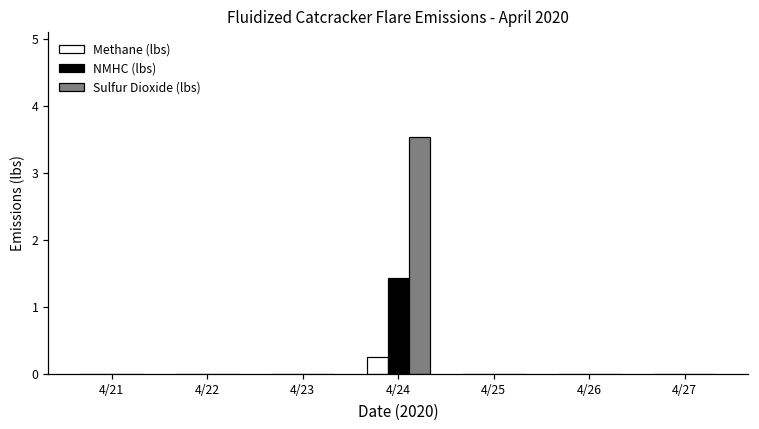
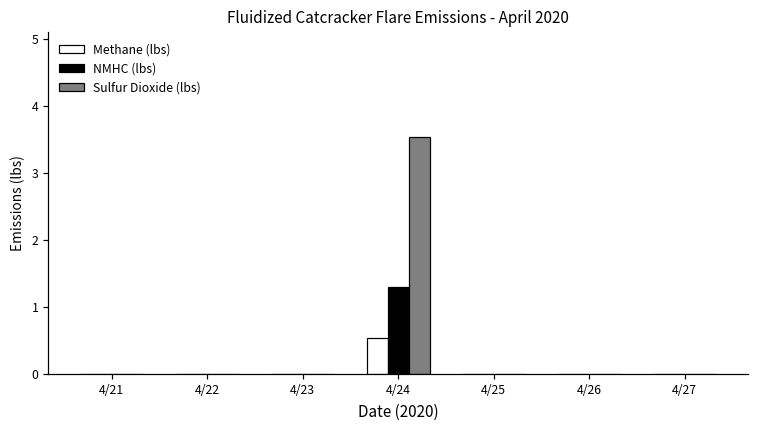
Methane (lbs), 4/24: 0.3 -> 0.5
NMHC (lbs), 4/24: 1.4 -> 1.3
